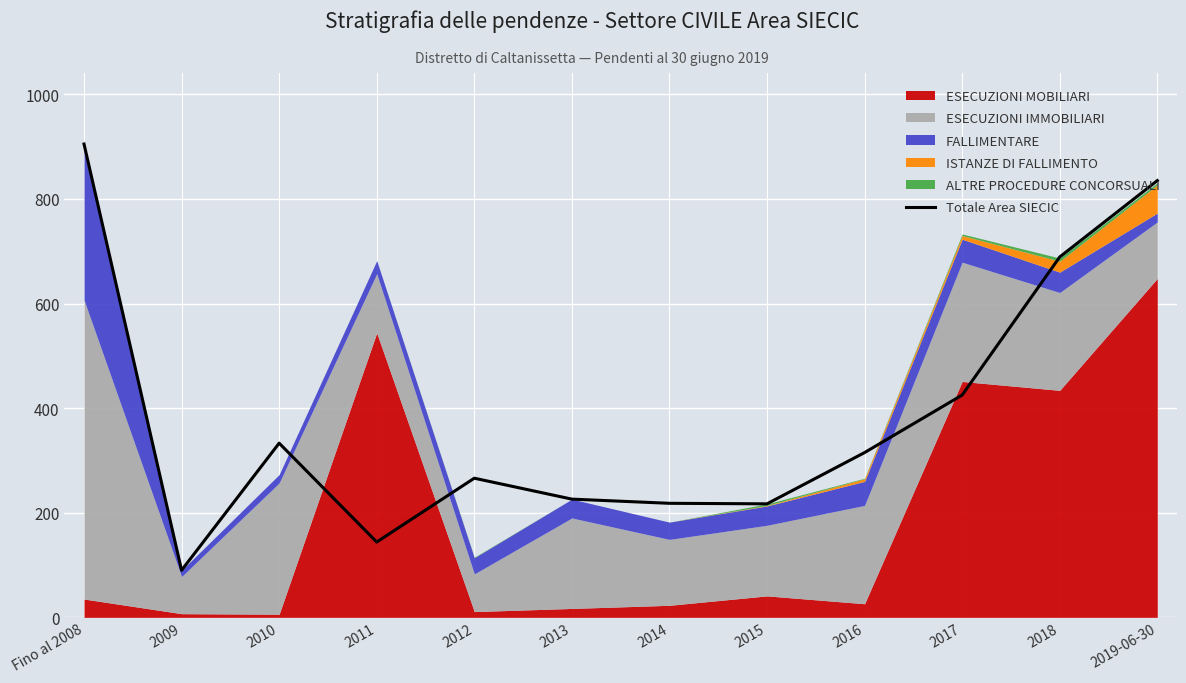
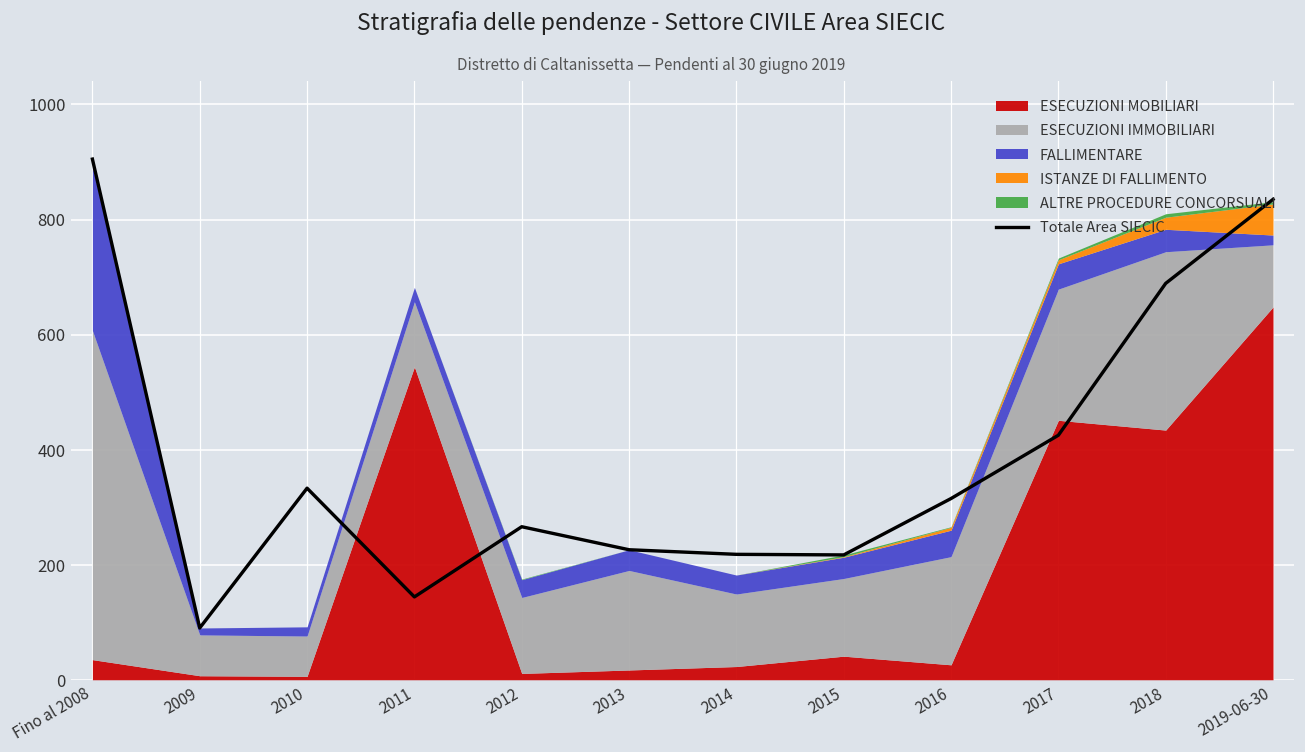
ESECUZIONI IMMOBILIARI, 2010: 250 -> 70
ESECUZIONI IMMOBILIARI, 2012: 70 -> 130
ESECUZIONI IMMOBILIARI, 2018: 190 -> 310
